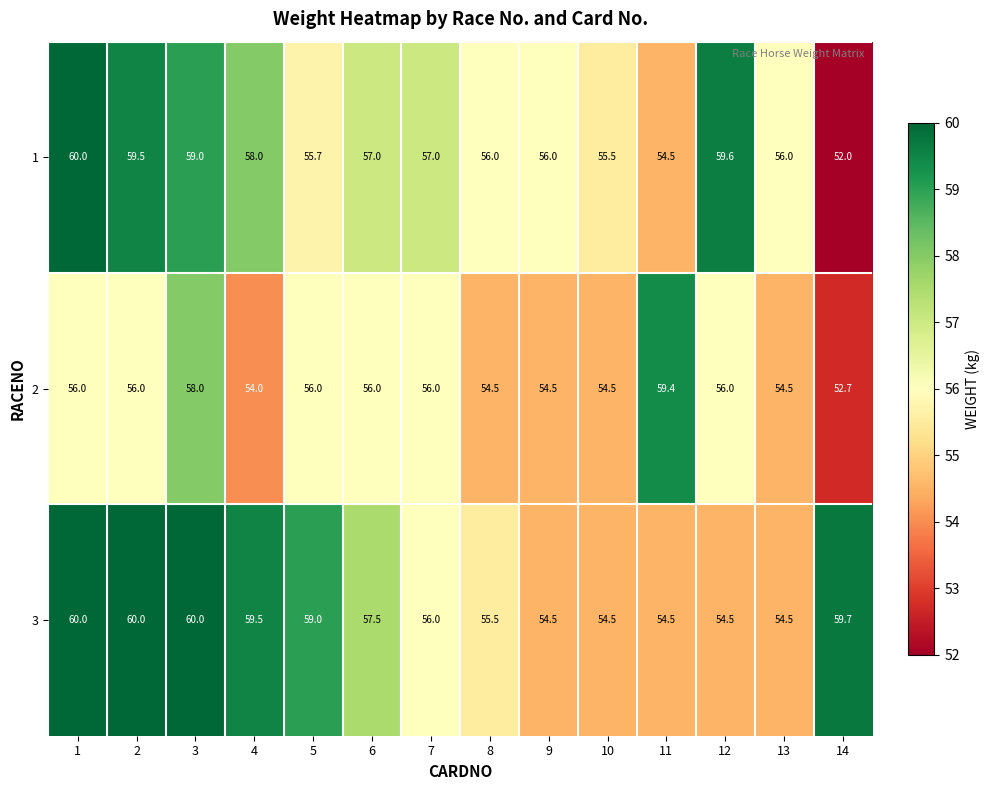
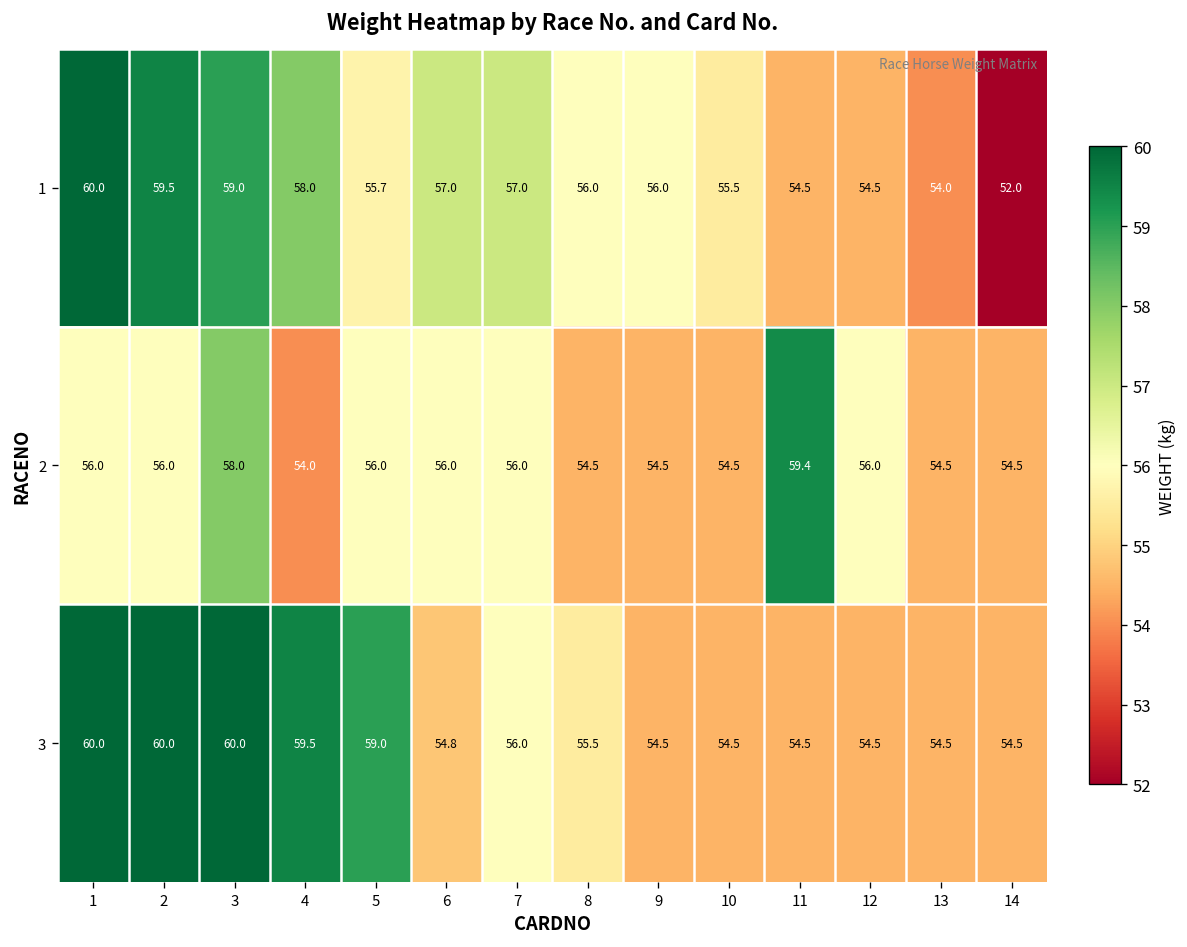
1, 12: 59.6 -> 54.5
1, 13: 56.0 -> 54.0
2, 14: 52.7 -> 54.5
3, 6: 57.5 -> 54.8
3, 14: 59.7 -> 54.5
